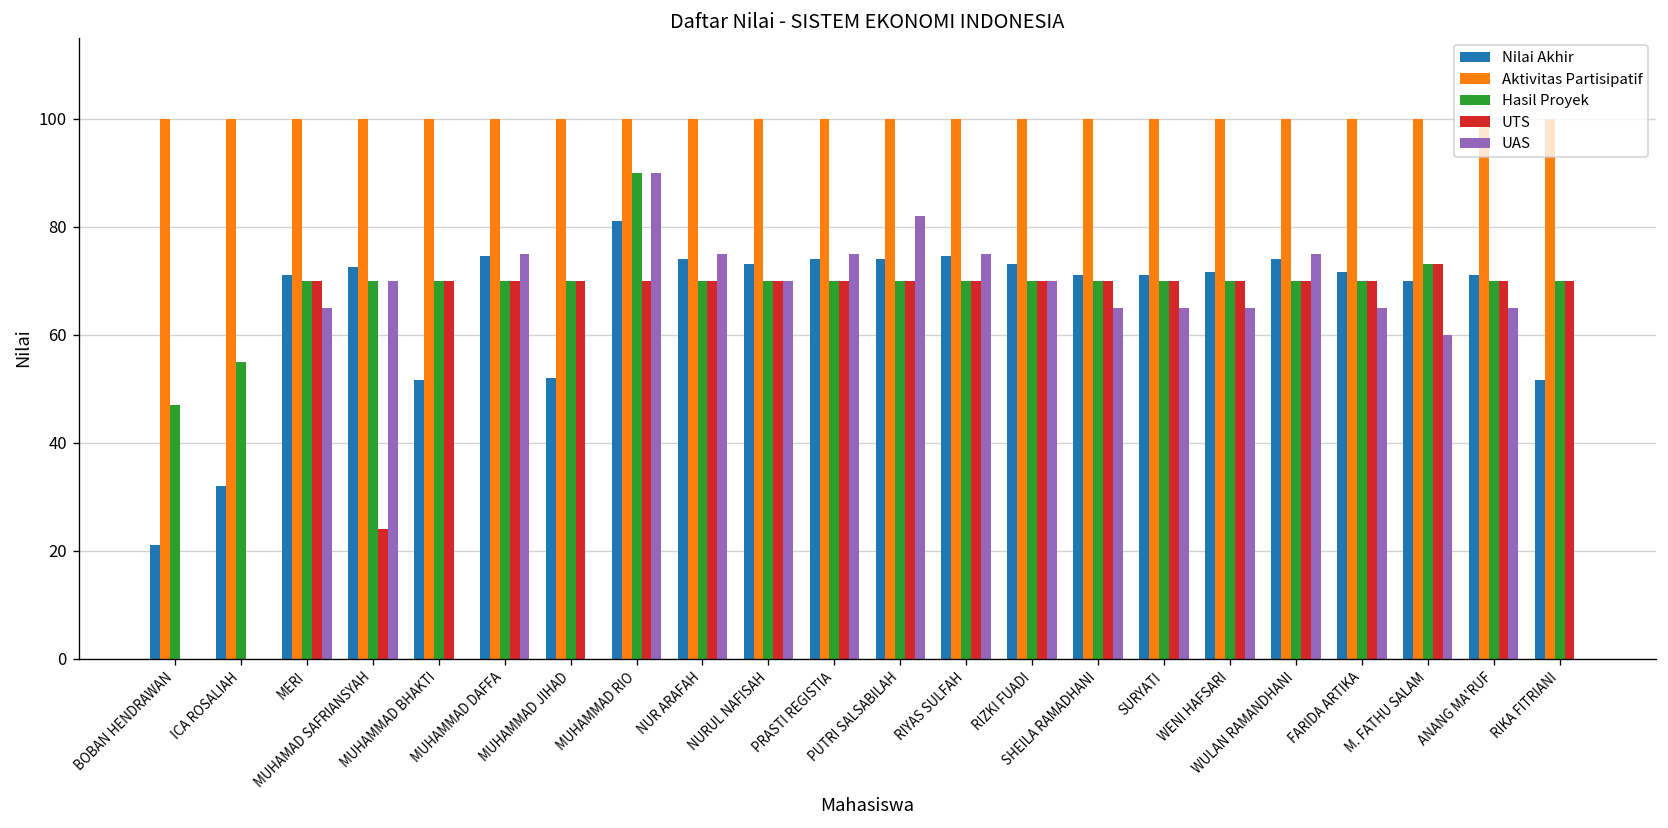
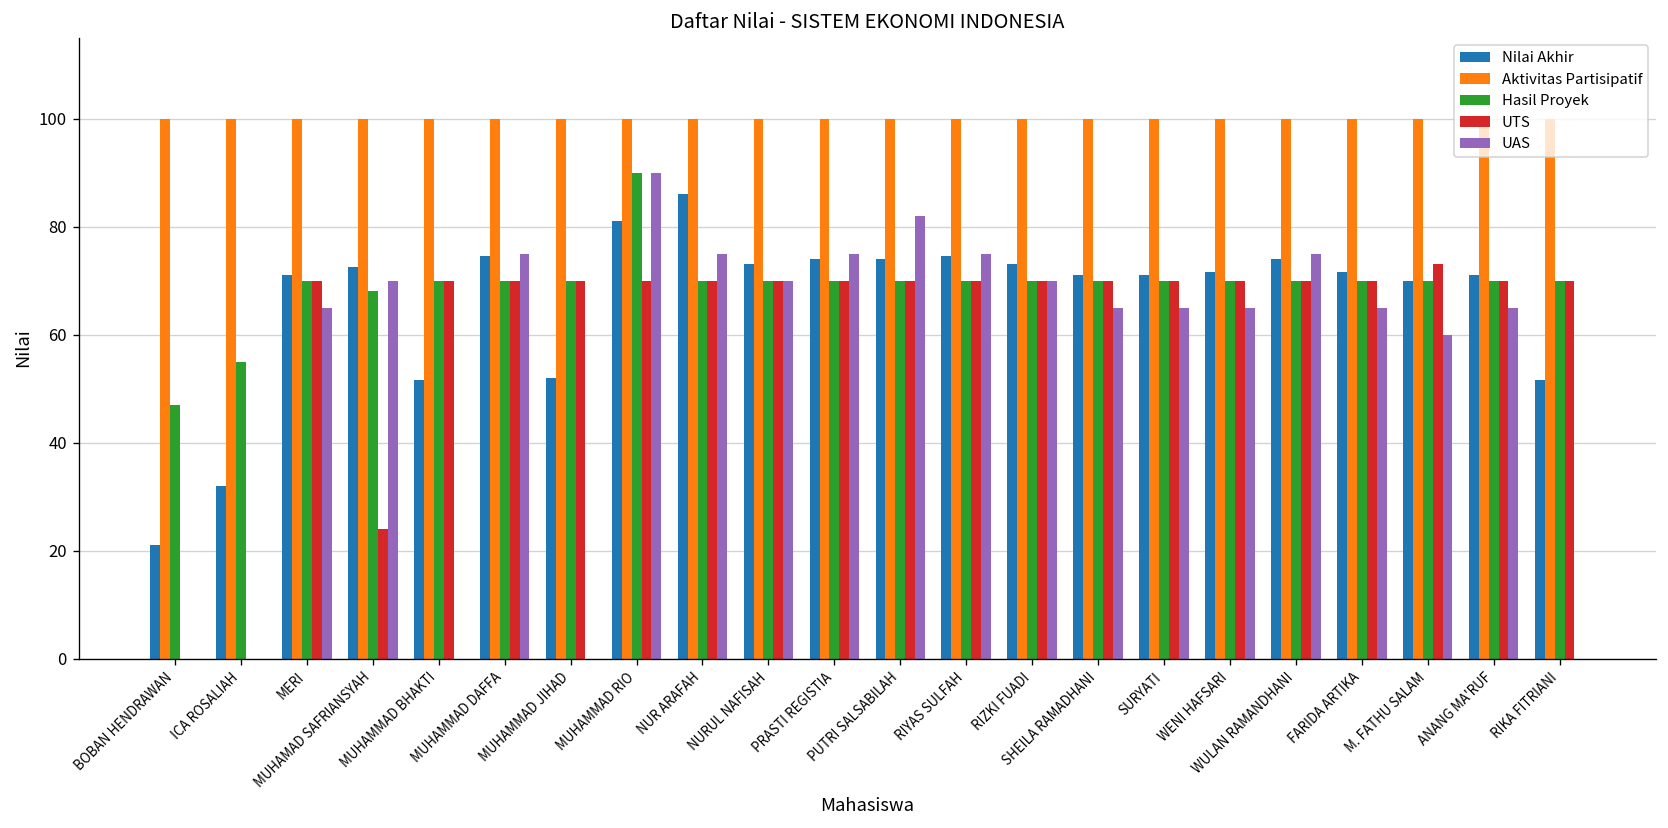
Hasil Proyek, MUHAMAD SAFRIANSYAH: 70 -> 68
Nilai Akhir, NUR ARAFAH: 74 -> 86
Hasil Proyek, M. FATHU SALAM: 73 -> 70
